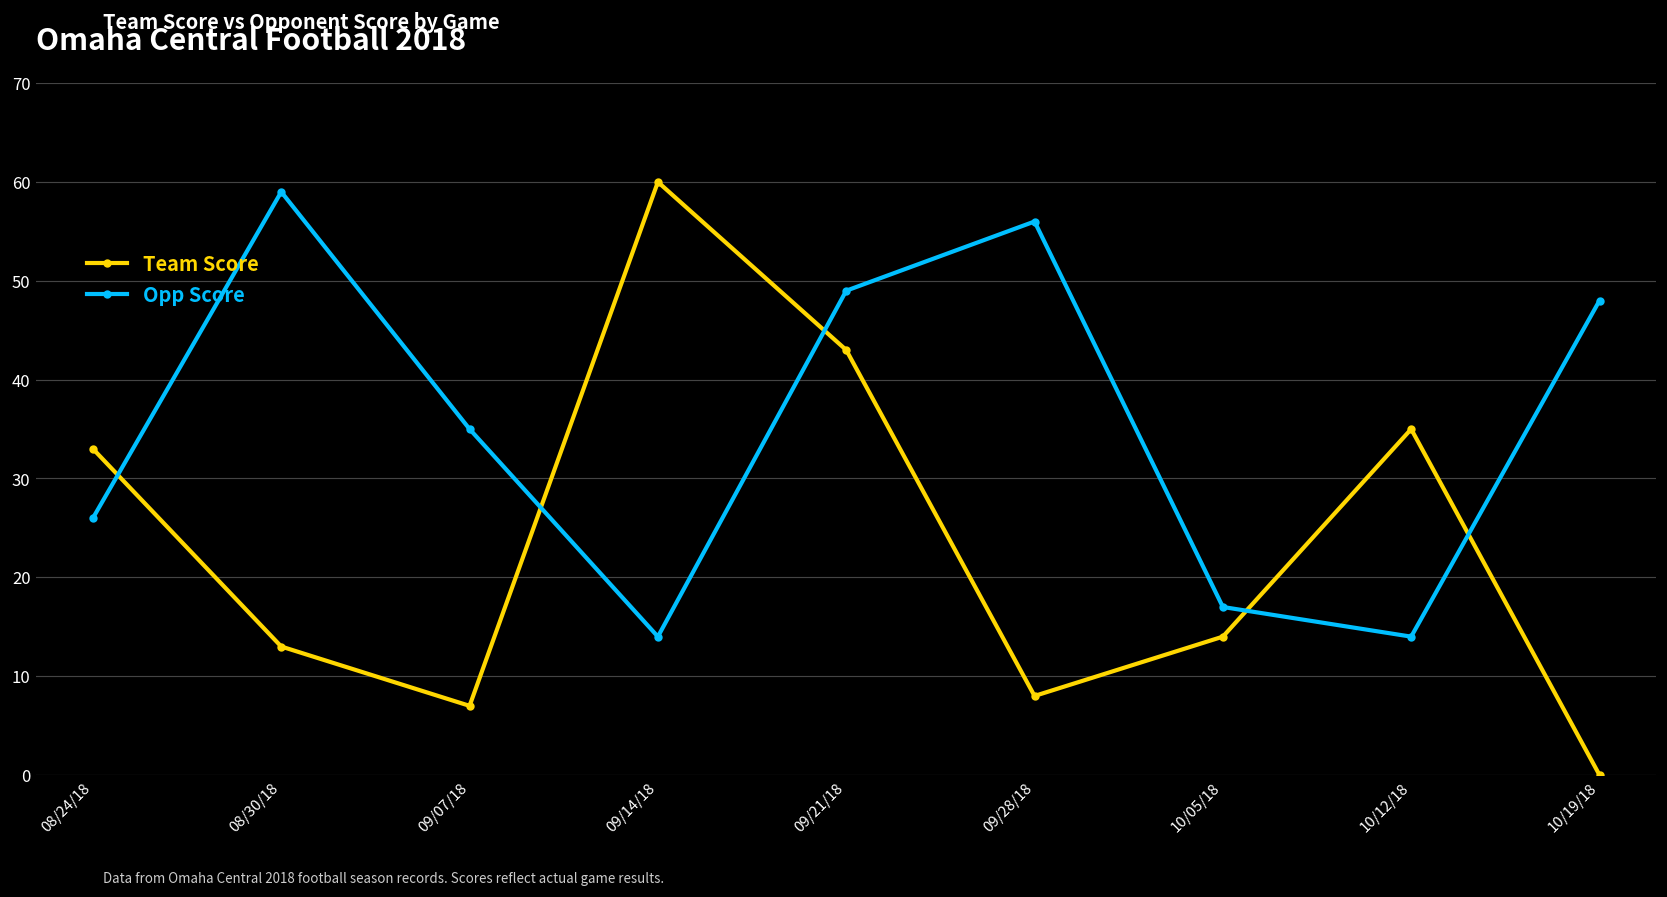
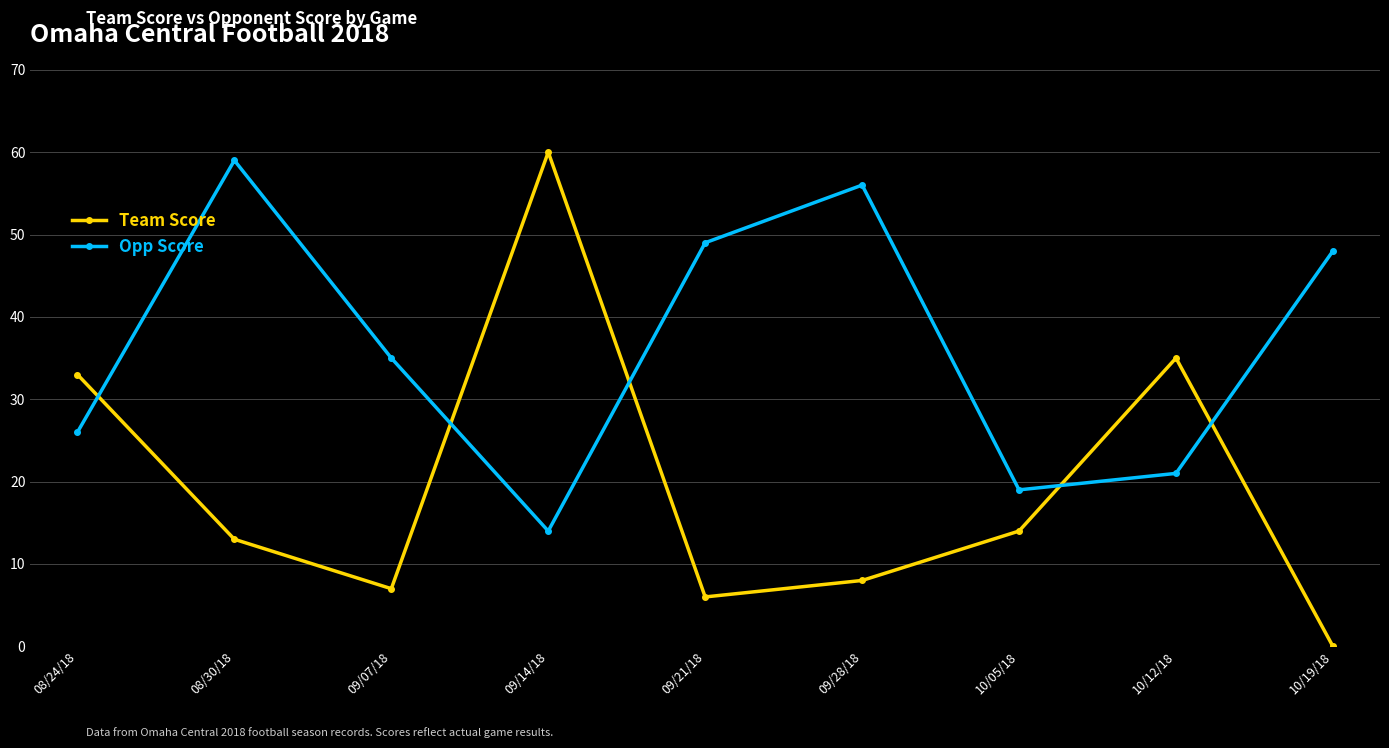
Team Score, 09/21/18: 43 -> 6
Opp Score, 10/05/18: 17 -> 19
Opp Score, 10/12/18: 14 -> 21
